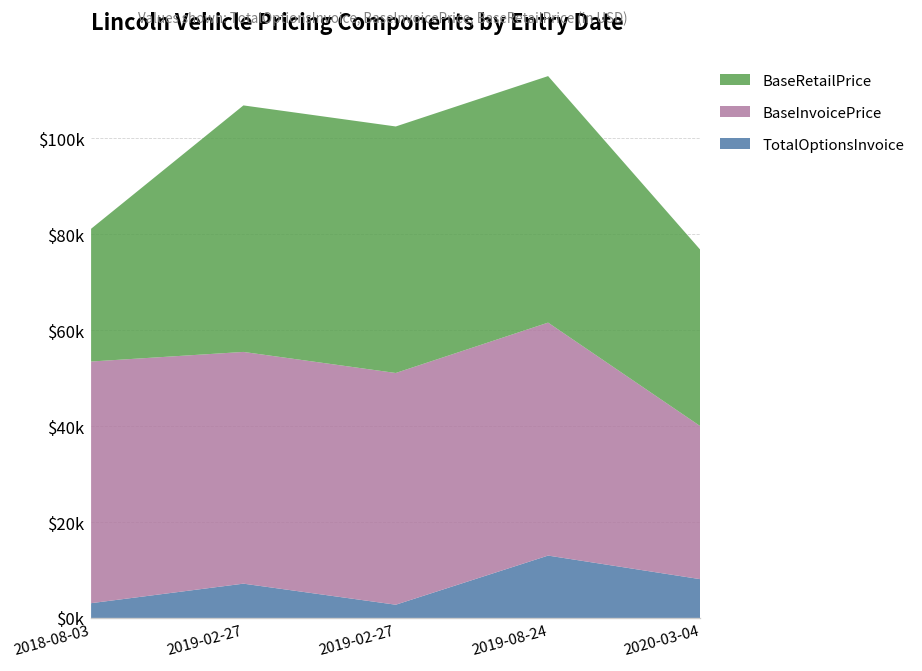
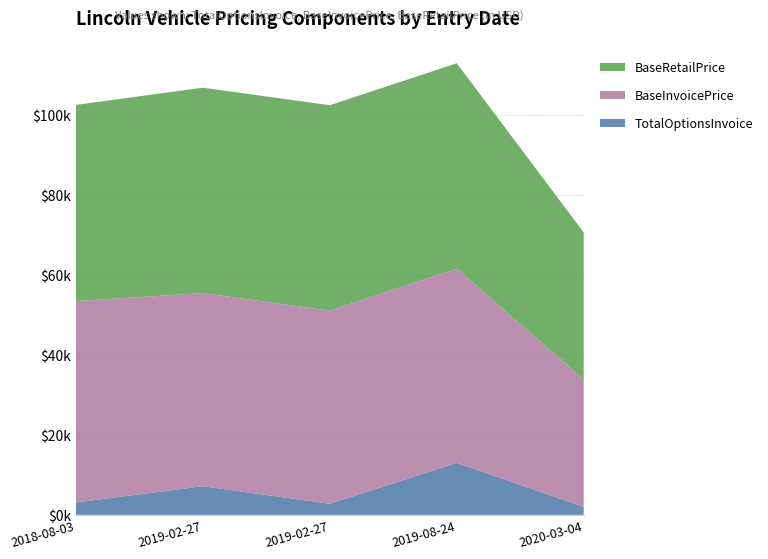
BaseRetailPrice, 2018-08-03: $28000 -> $49000
TotalOptionsInvoice, 2020-03-04: $8000 -> $2000
